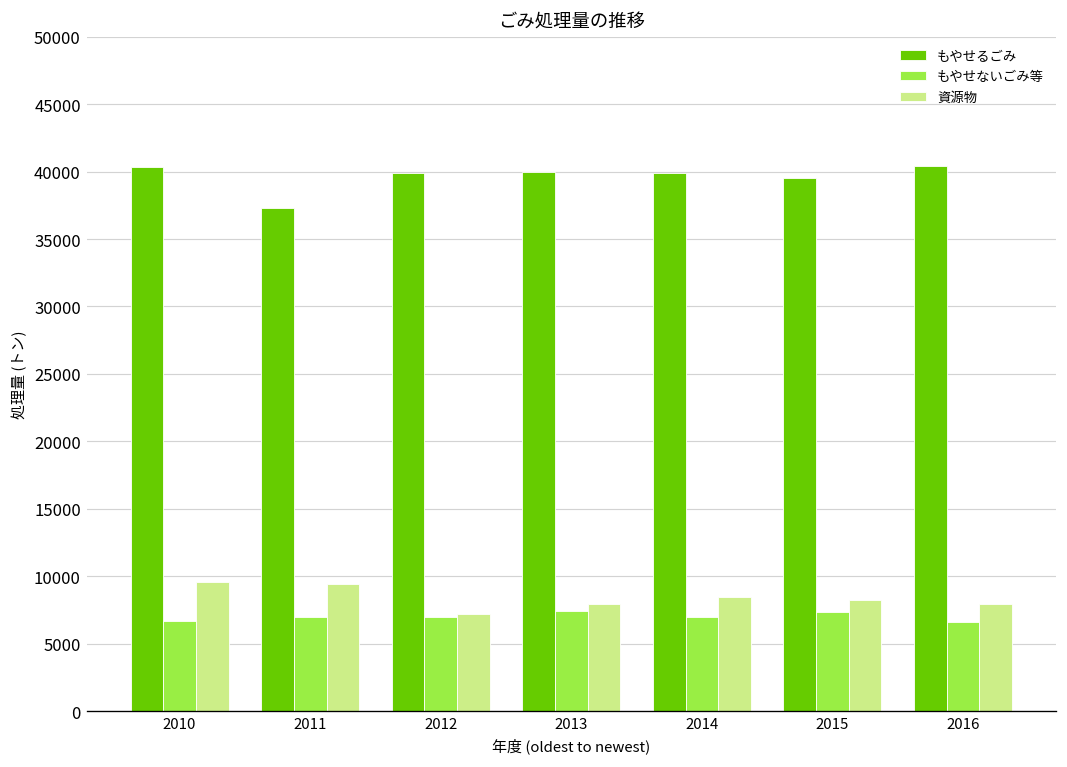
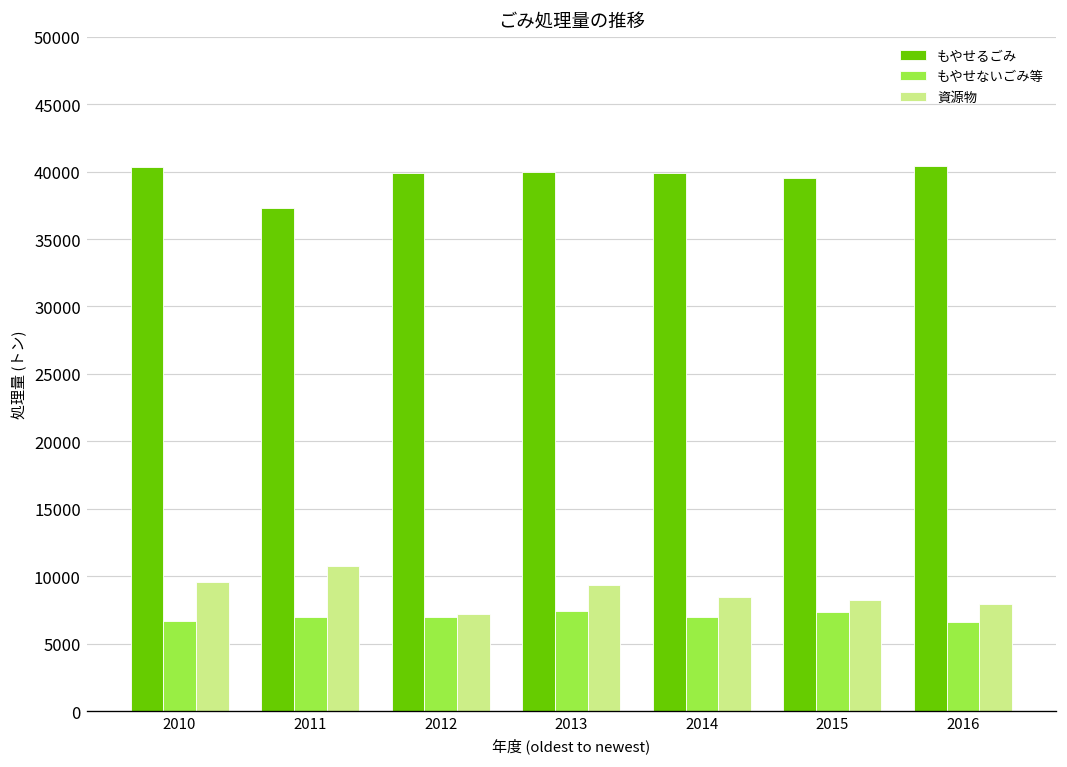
資源物, 2011: 9400 -> 10800
資源物, 2013: 7900 -> 9300
